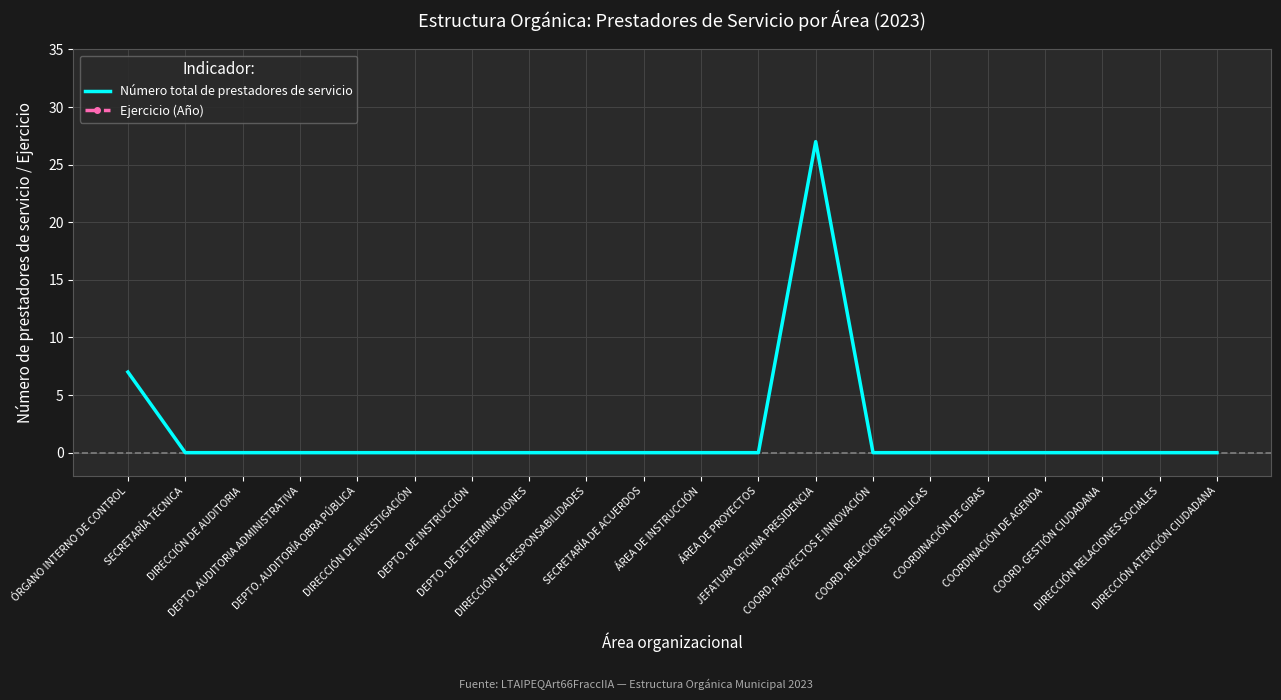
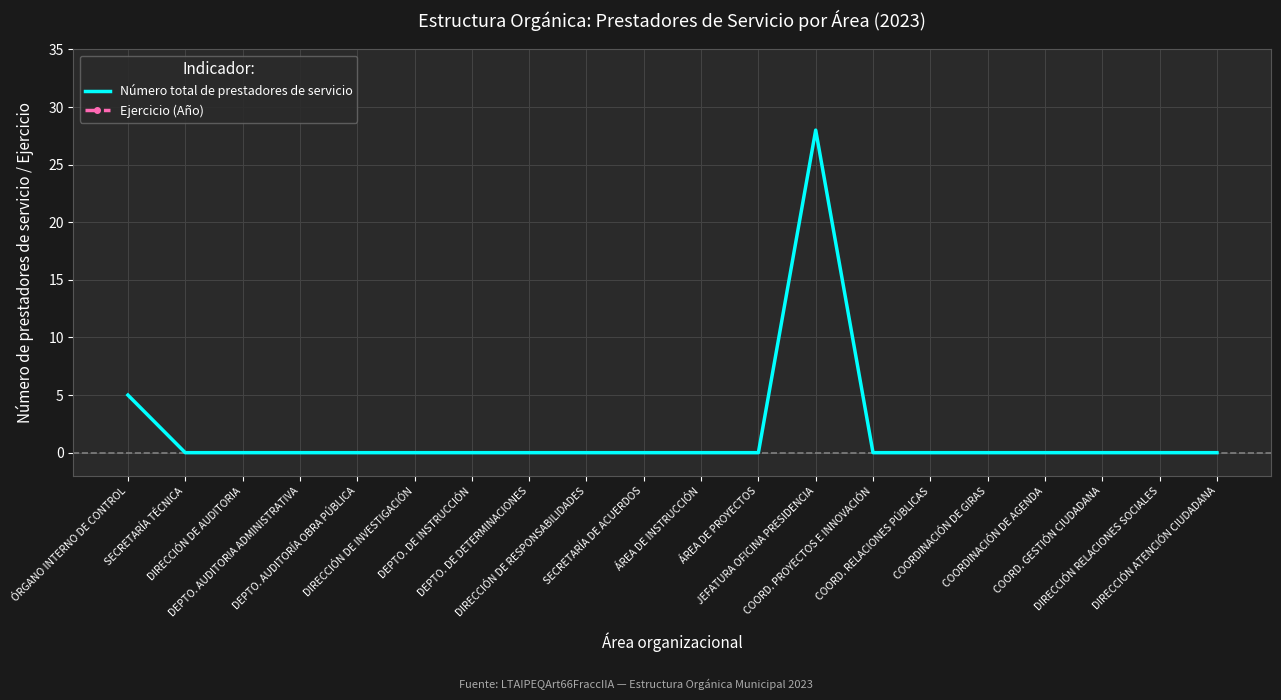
Número total de prestadores de servicio, ÓRGANO INTERNO DE CONTROL: 7 -> 5
Número total de prestadores de servicio, JEFATURA OFICINA PRESIDENCIA: 27 -> 28
